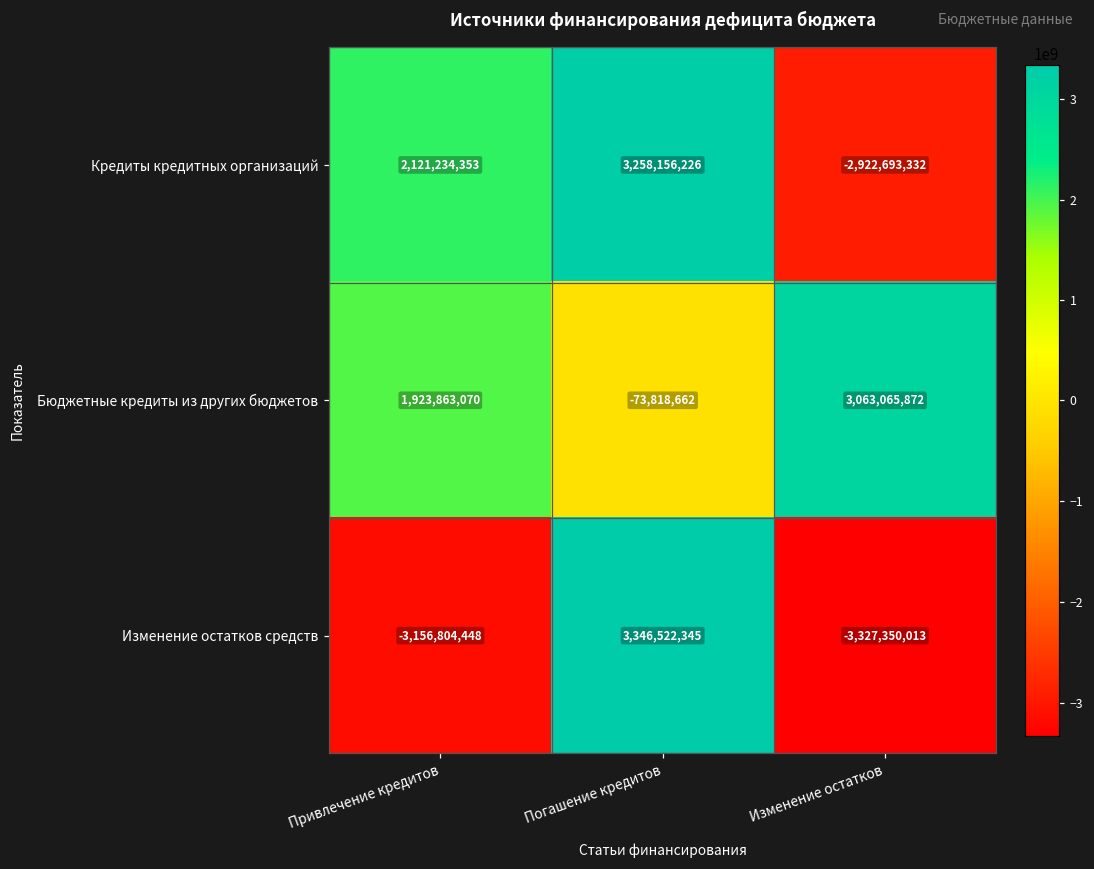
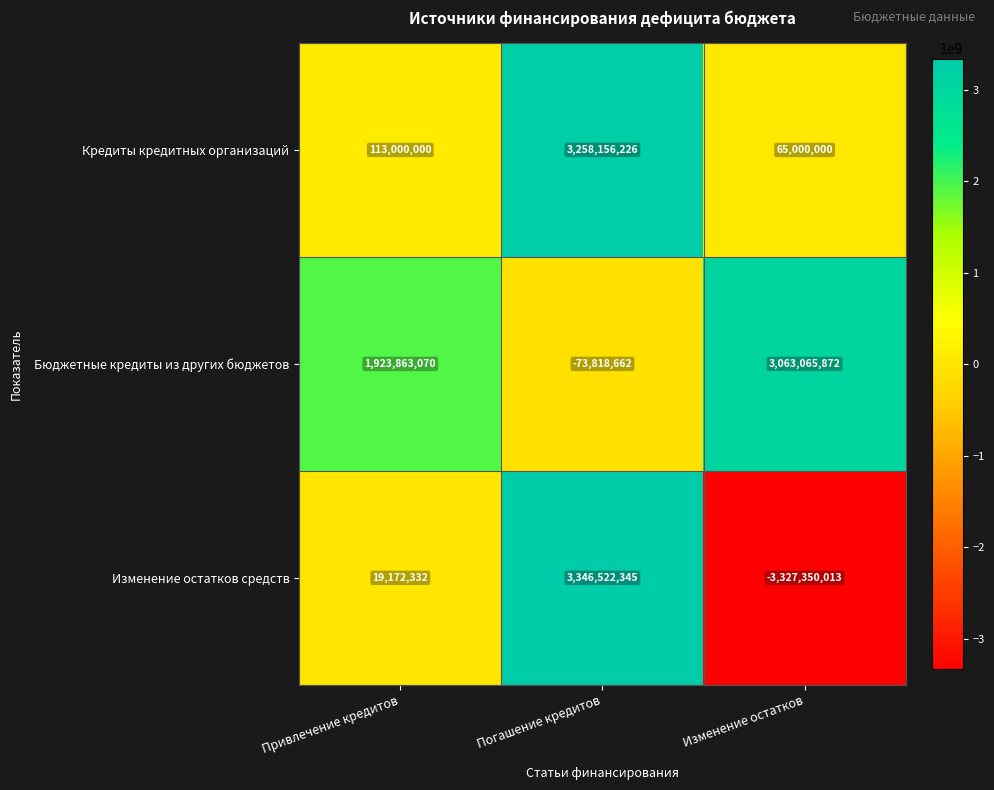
Кредиты кредитных организаций, Привлечение кредитов: 2,121,234,353 -> 113,000,000
Кредиты кредитных организаций, Изменение остатков: -2,922,693,332 -> 65,000,000
Изменение остатков средств, Привлечение кредитов: -3,156,804,448 -> 19,172,332
